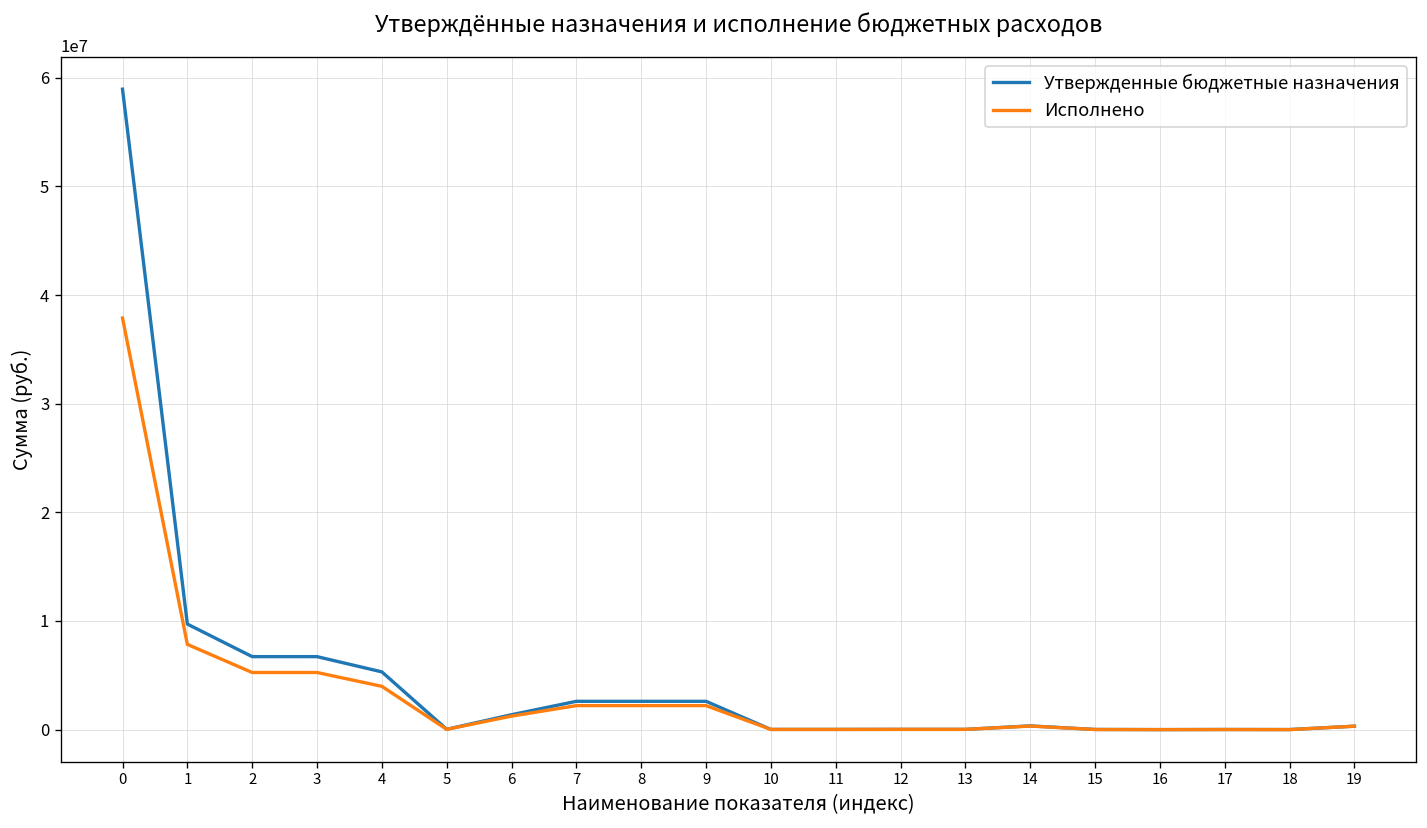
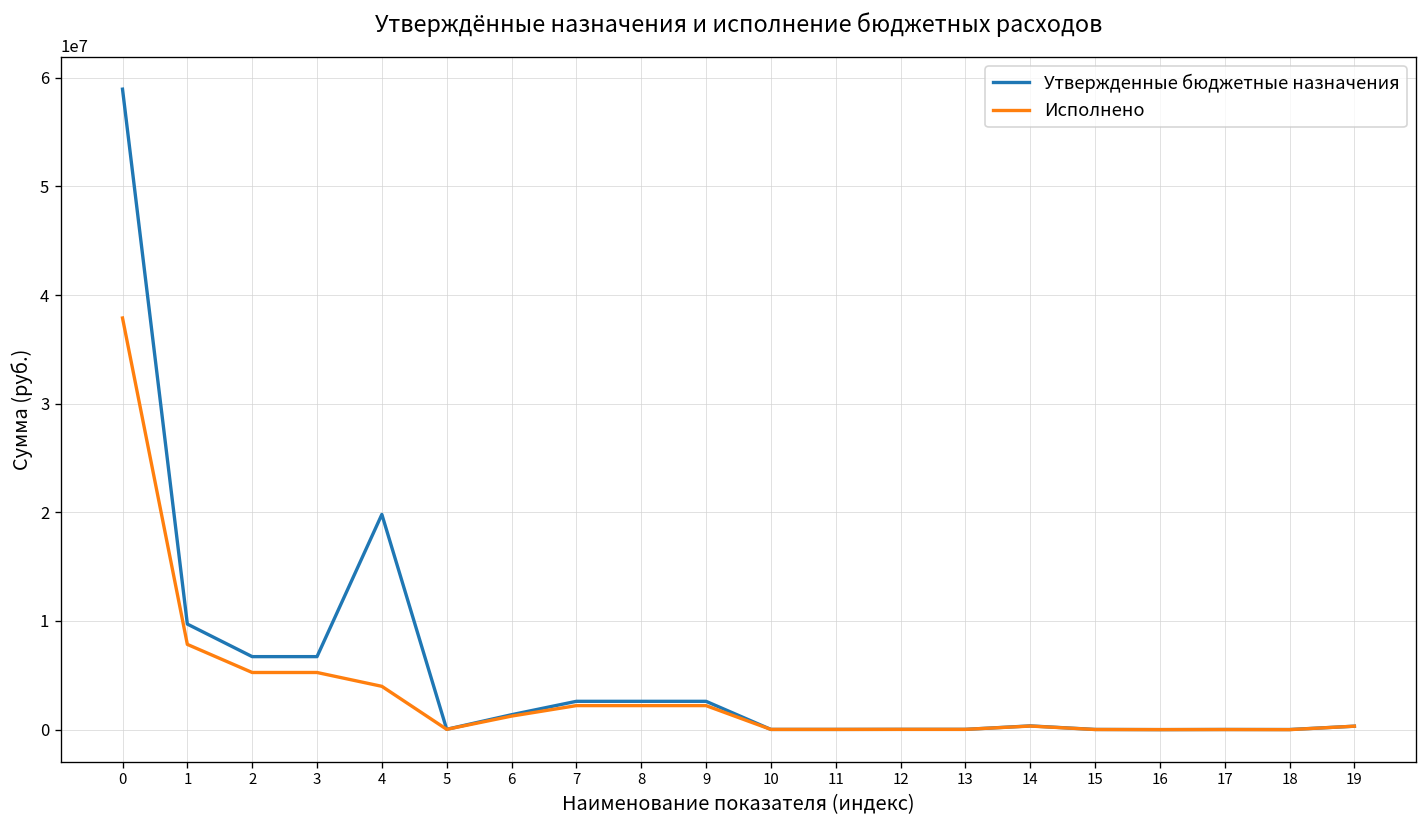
Утвержденные бюджетные назначения, 4: 5000000 -> 20000000
